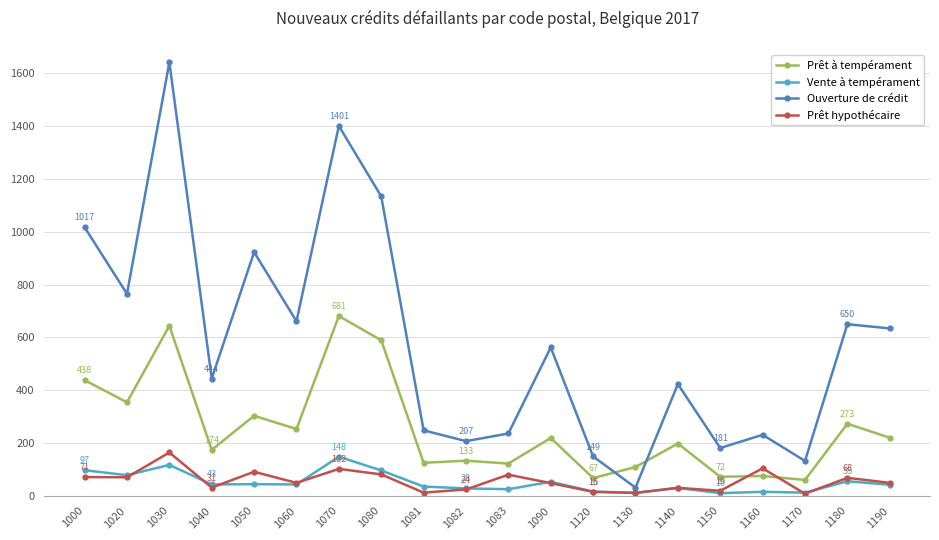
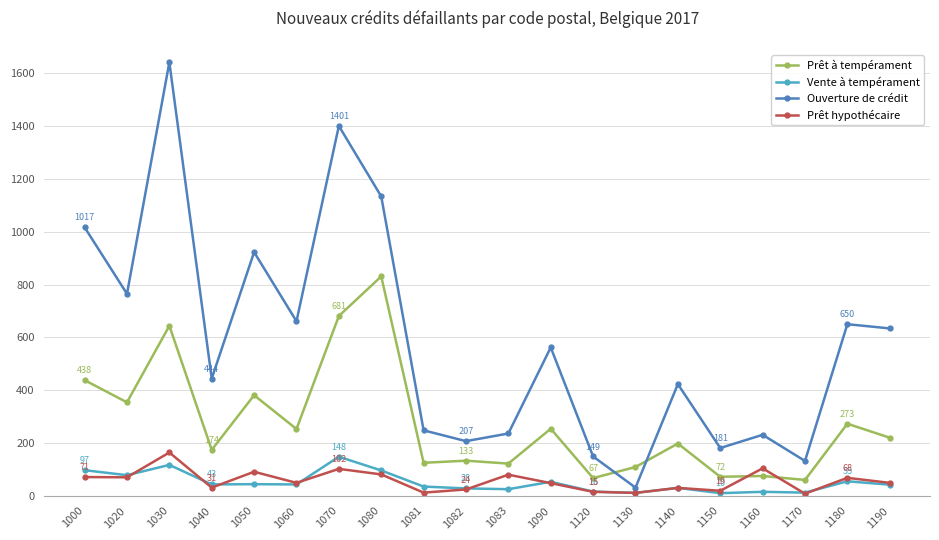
Prêt à tempérament, 1050: 300 -> 380
Prêt à tempérament, 1080: 590 -> 830
Prêt à tempérament, 1090: 220 -> 250
